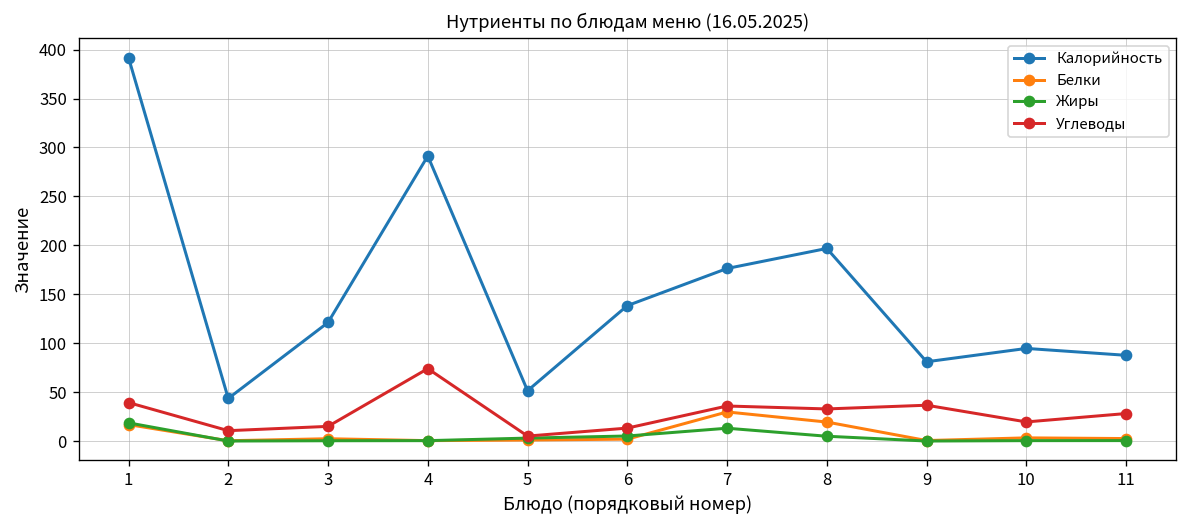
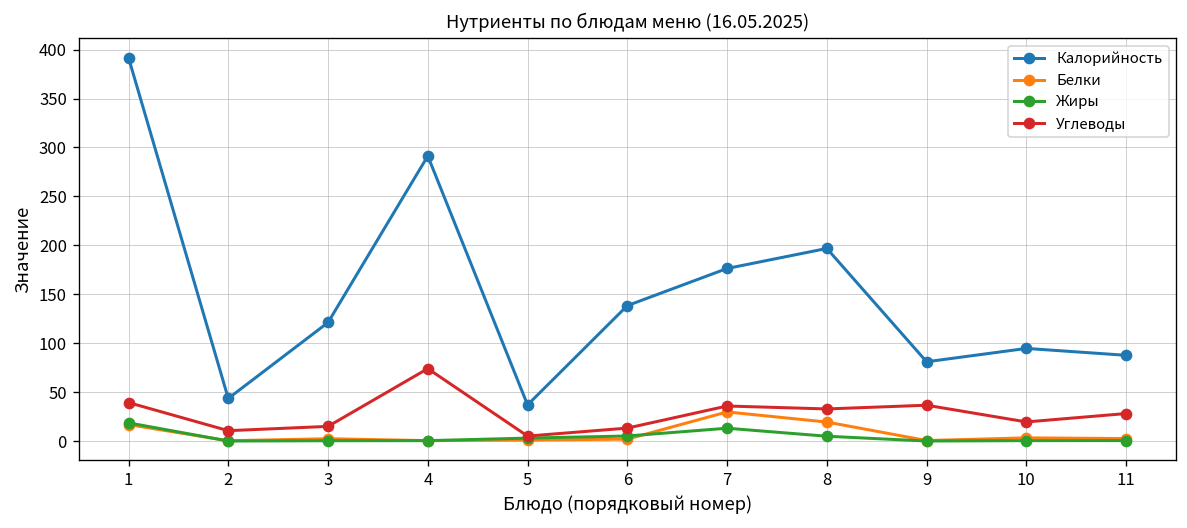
Калорийность, 5: 50 -> 40
